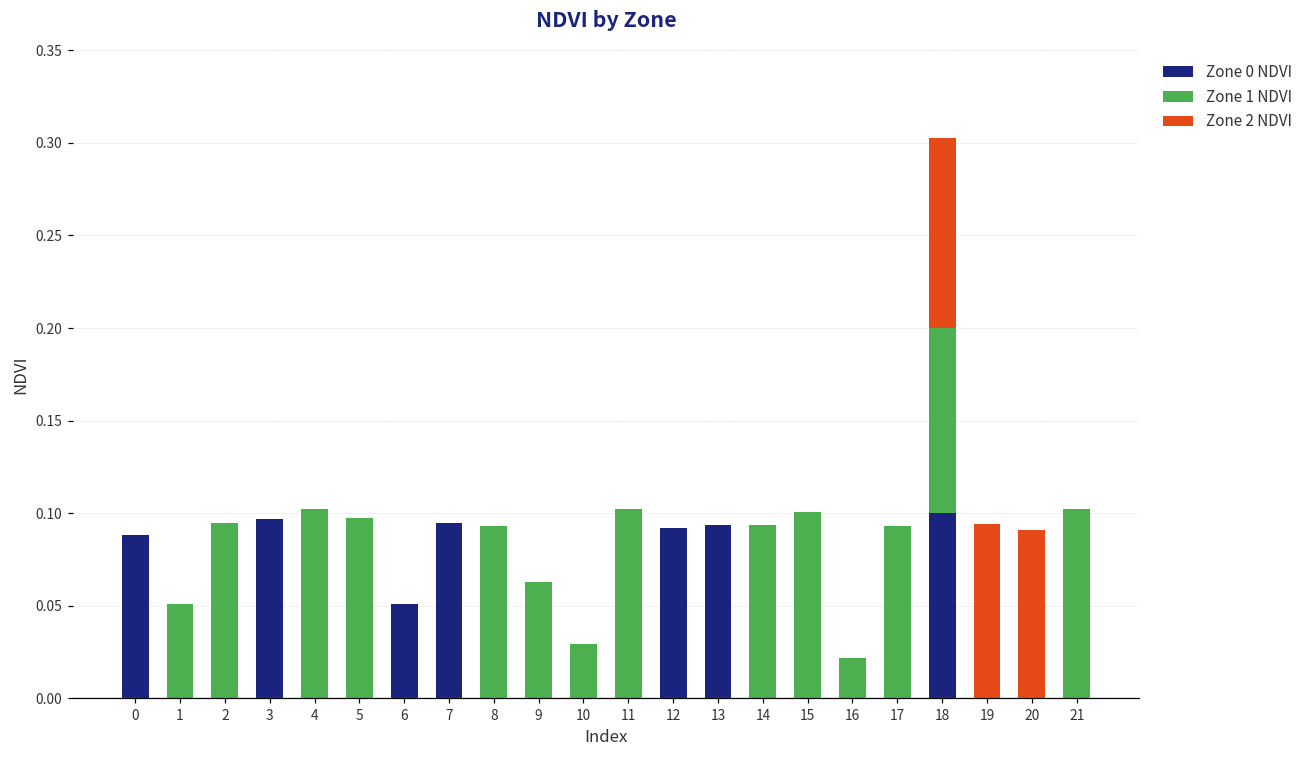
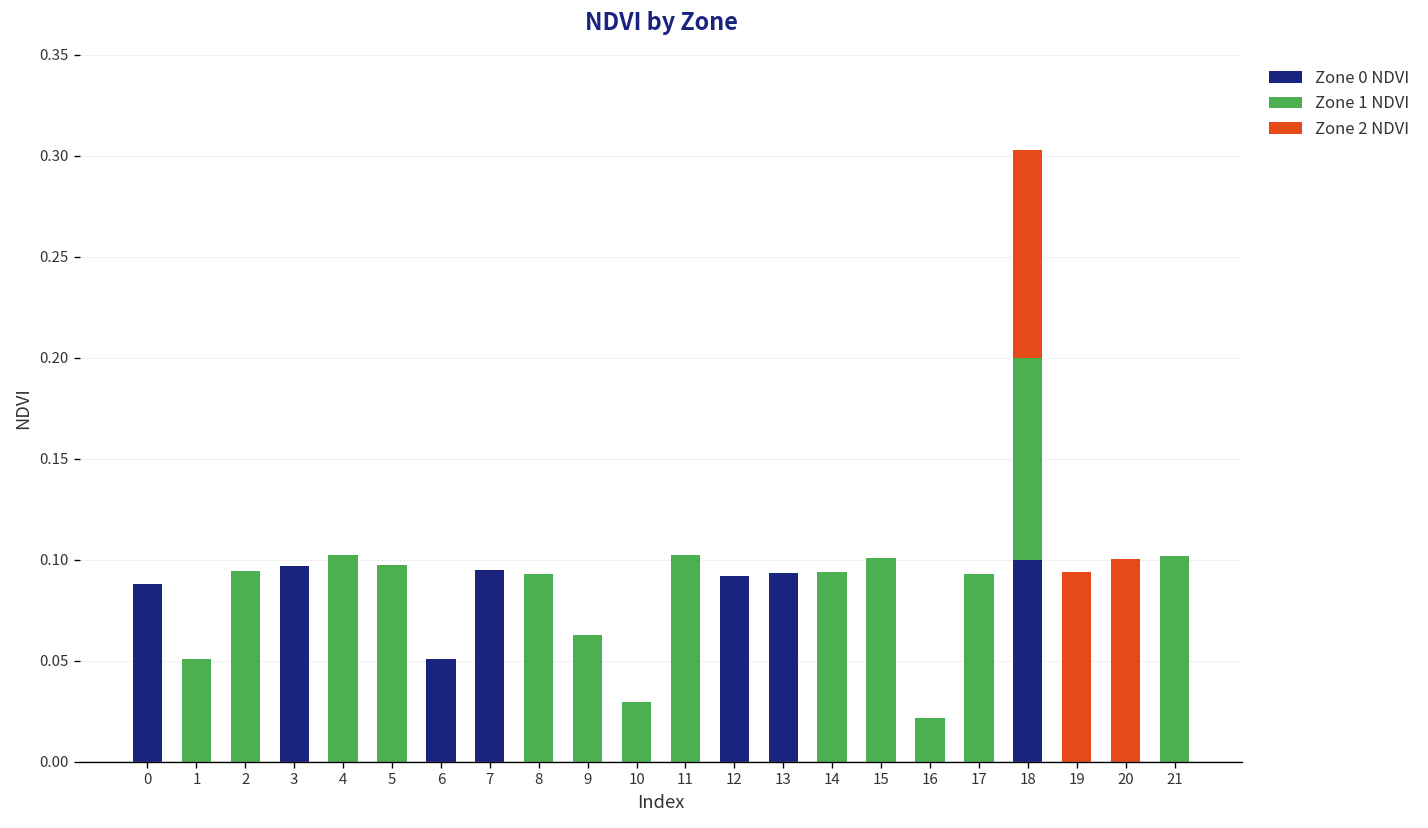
Zone 2 NDVI, 20: 0.091 -> 0.101
